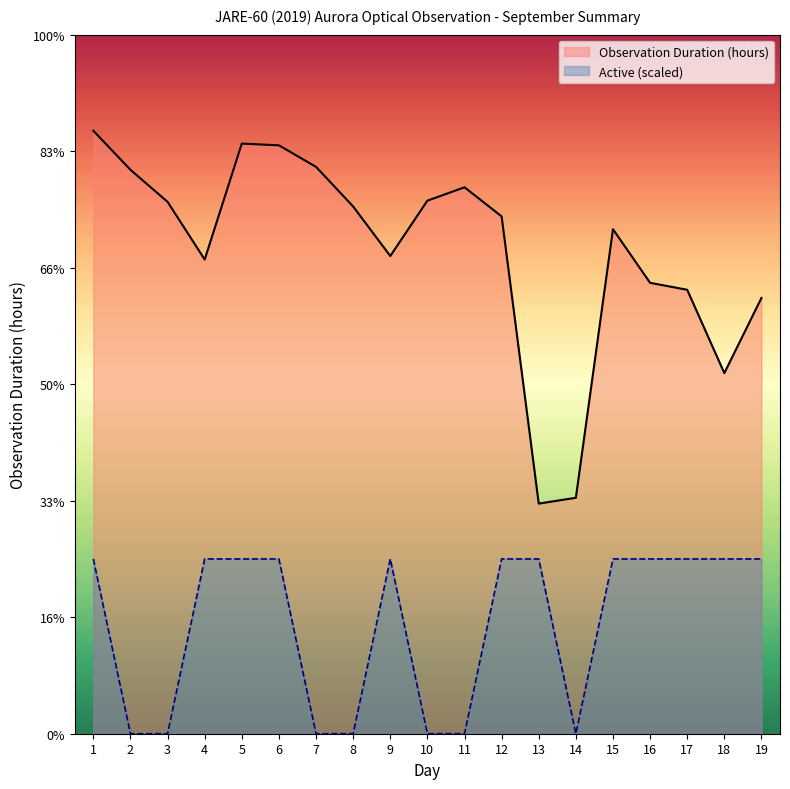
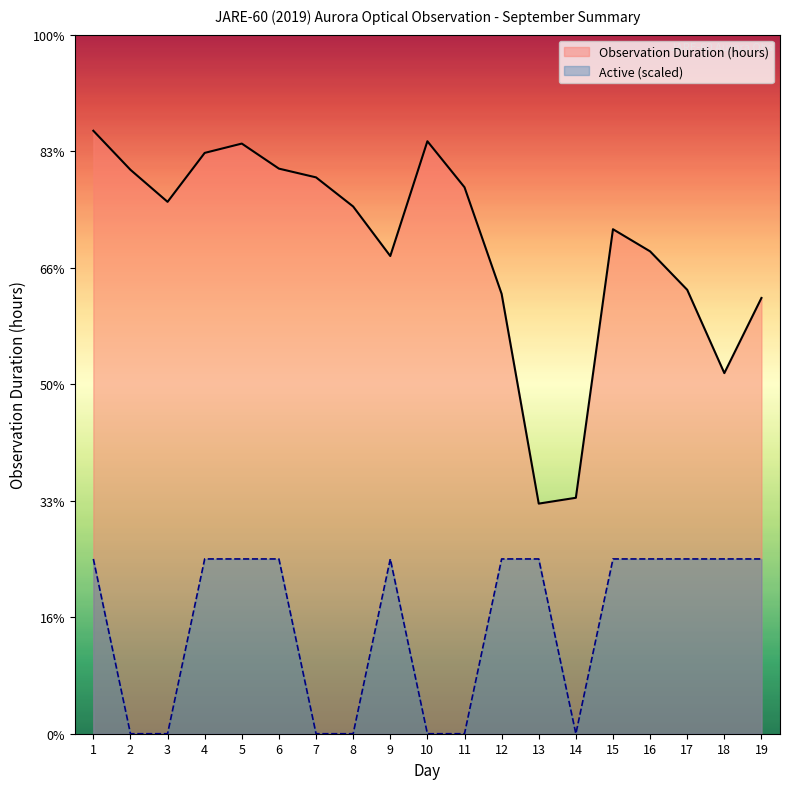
Observation Duration (hours), 4: 68% -> 83%
Observation Duration (hours), 6: 84% -> 81%
Observation Duration (hours), 7: 81% -> 80%
Observation Duration (hours), 10: 76% -> 85%
Observation Duration (hours), 12: 74% -> 63%
Observation Duration (hours), 16: 65% -> 69%
